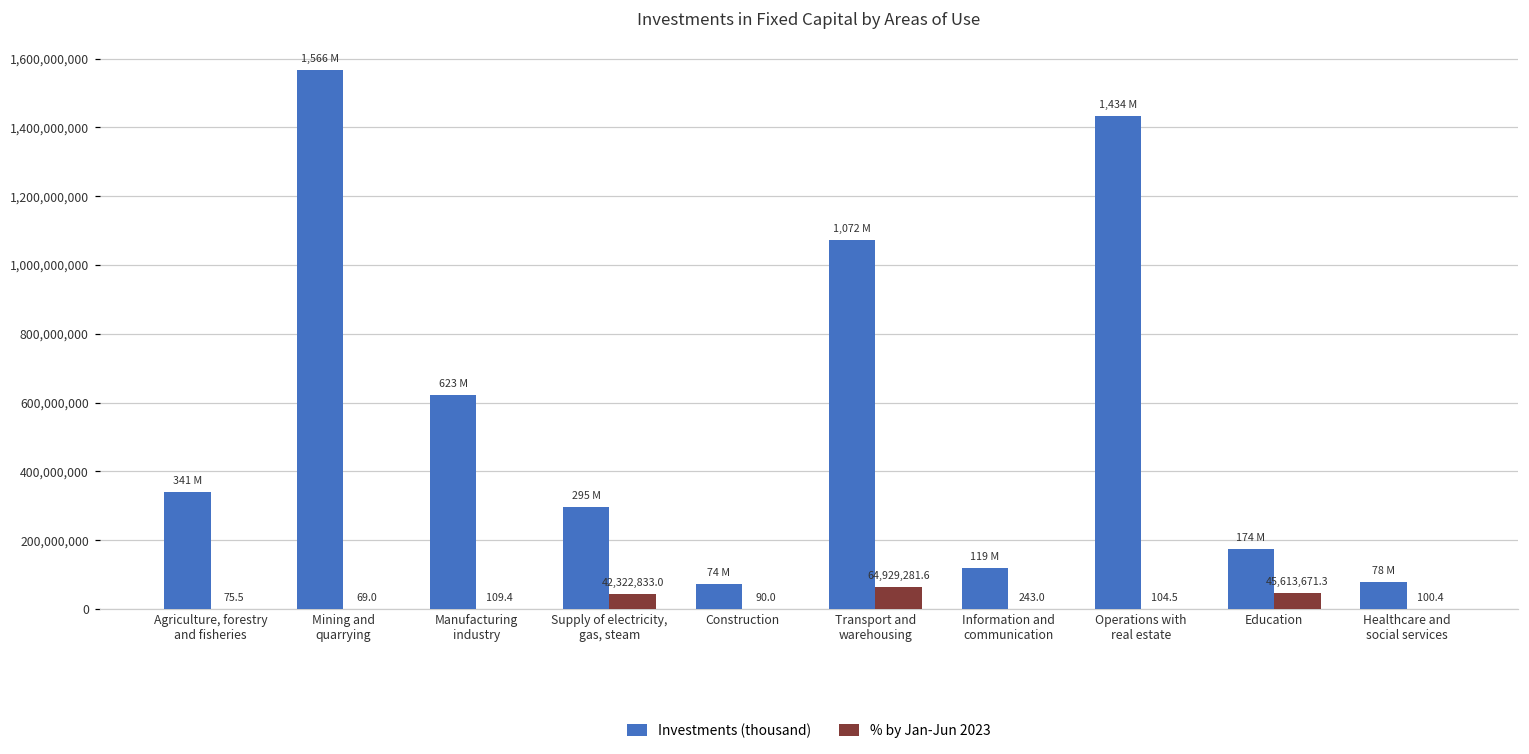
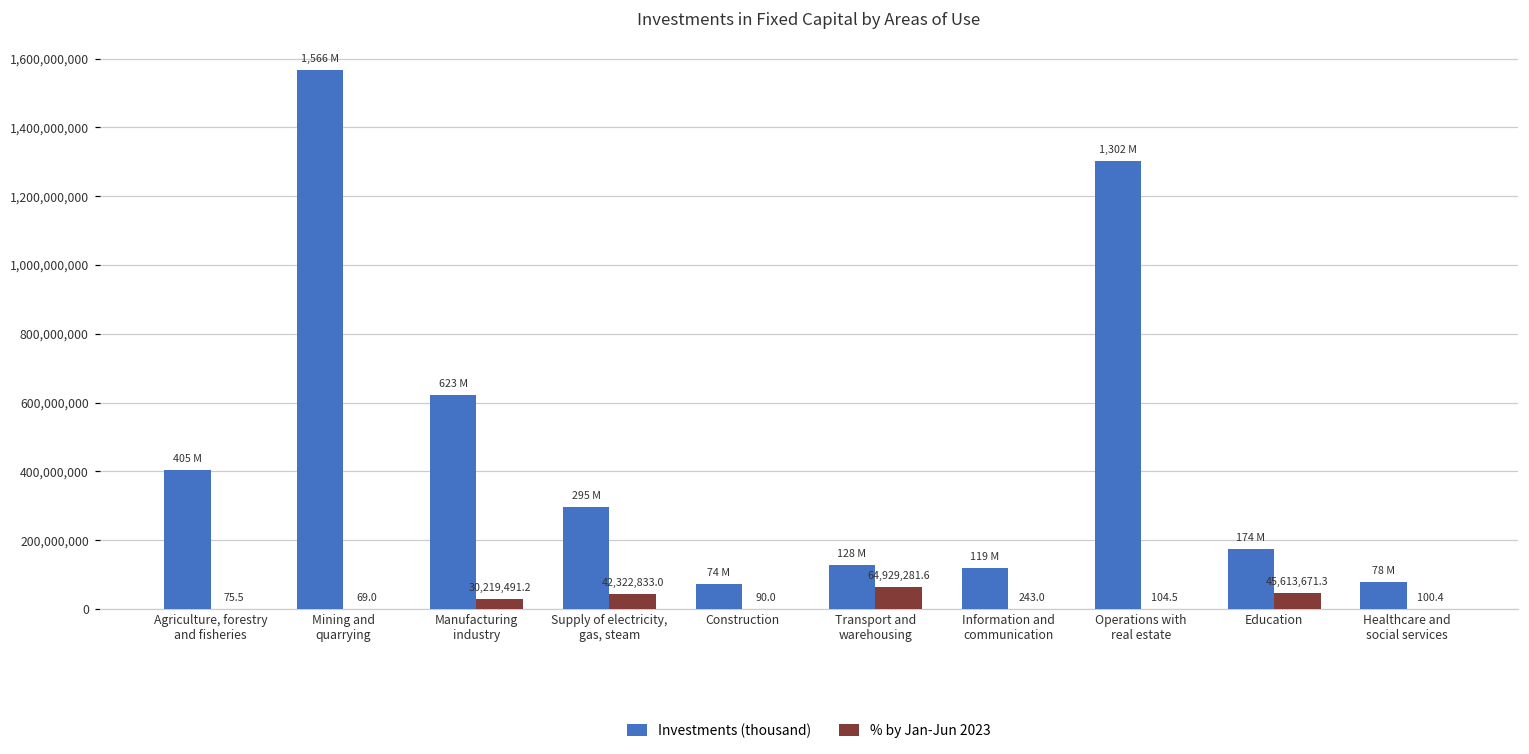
Investments (thousand), Agriculture, forestry and fisheries: 341 -> 405
% by Jan-Jun 2023, Manufacturing industry: 109.4 -> 30,219,491.2
Investments (thousand), Transport and warehousing: 1,072 -> 128
Investments (thousand), Operations with real estate: 1,434 -> 1,302
